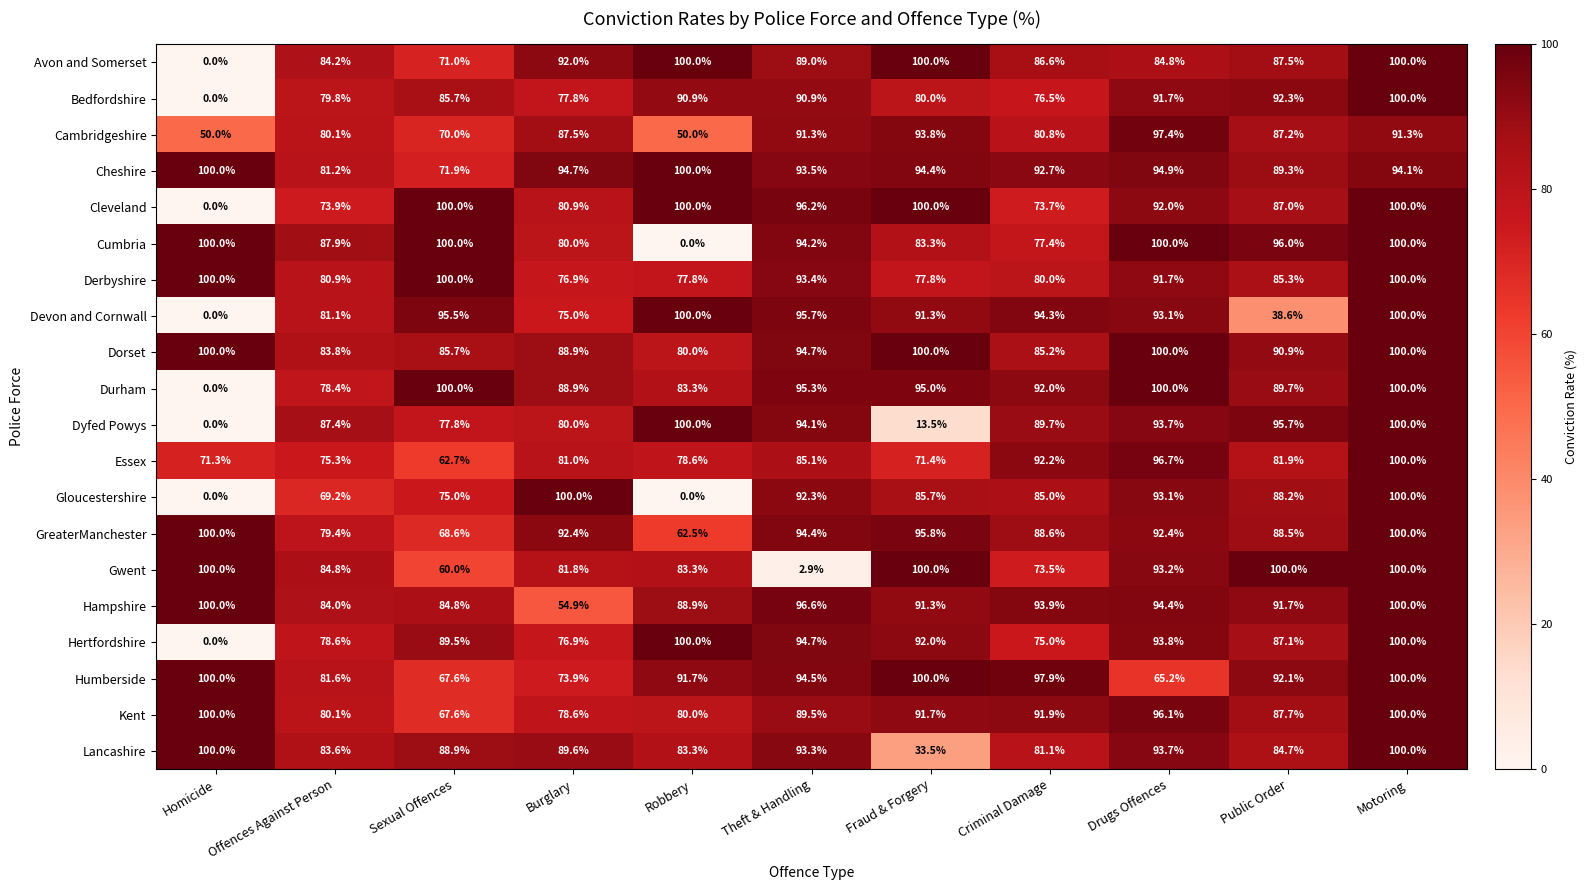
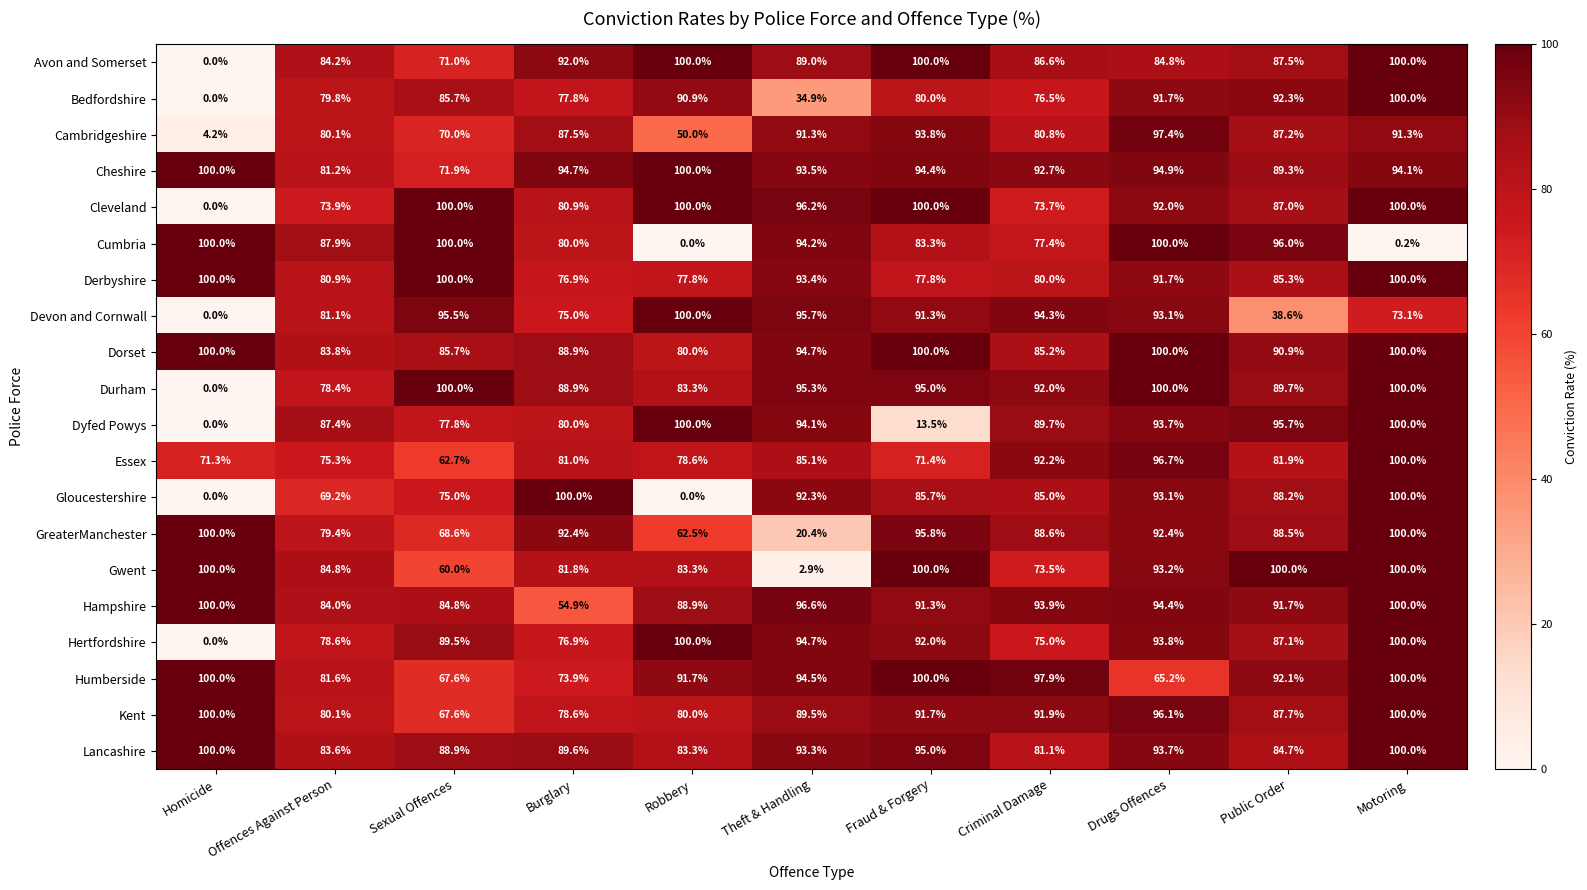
Bedfordshire, Theft & Handling: 90.9% -> 34.9%
Cambridgeshire, Homicide: 50.0% -> 4.2%
Cumbria, Motoring: 100.0% -> 0.2%
Devon and Cornwall, Motoring: 100.0% -> 73.1%
GreaterManchester, Theft & Handling: 94.4% -> 20.4%
Lancashire, Fraud & Forgery: 33.5% -> 95.0%
